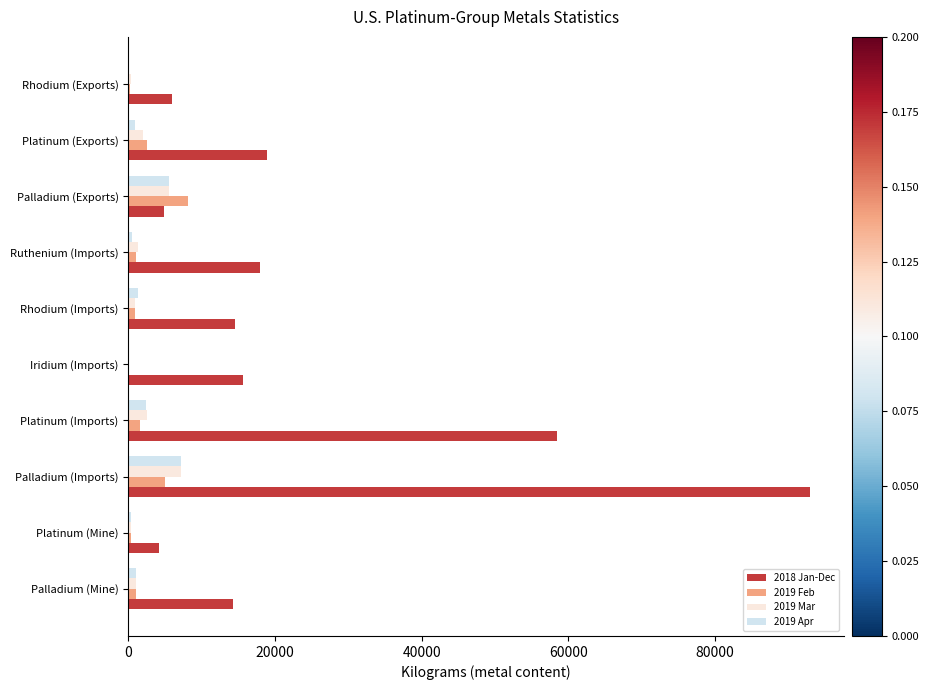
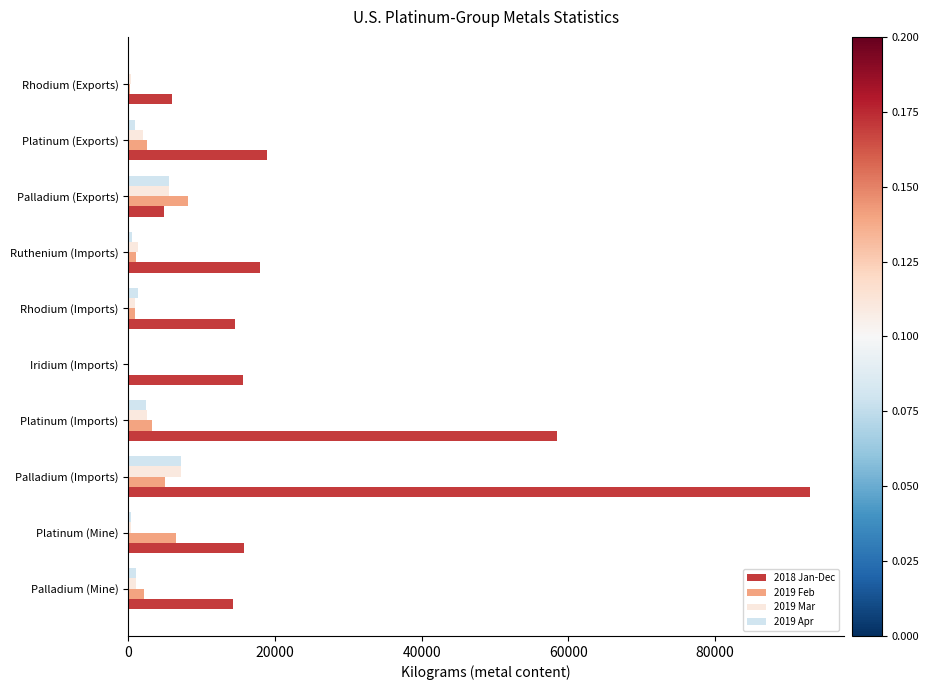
2019 Feb, Platinum (Imports): 2000 -> 3000
2019 Feb, Platinum (Mine): 0 -> 6000
2018 Jan-Dec, Platinum (Mine): 4000 -> 16000
2019 Feb, Palladium (Mine): 1000 -> 2000
